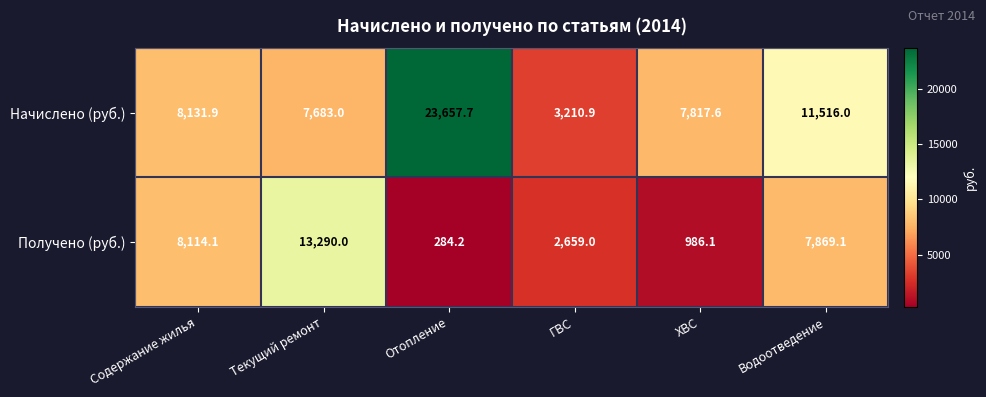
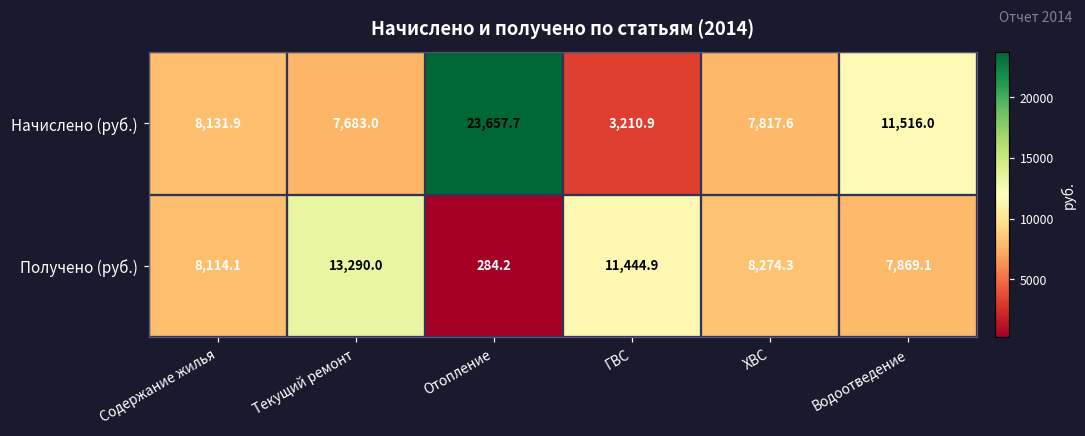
Получено (руб.), ГВС: 2,659.0 -> 11,444.9
Получено (руб.), ХВС: 986.1 -> 8,274.3
